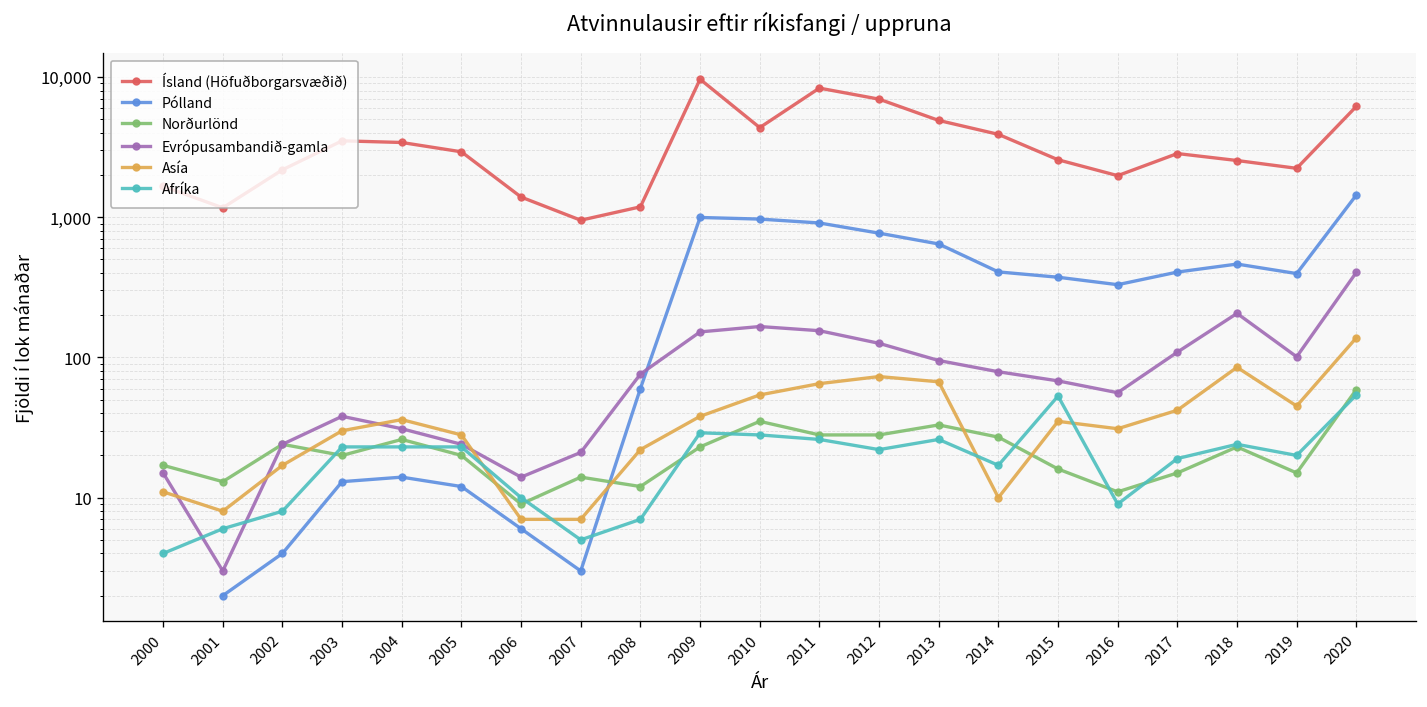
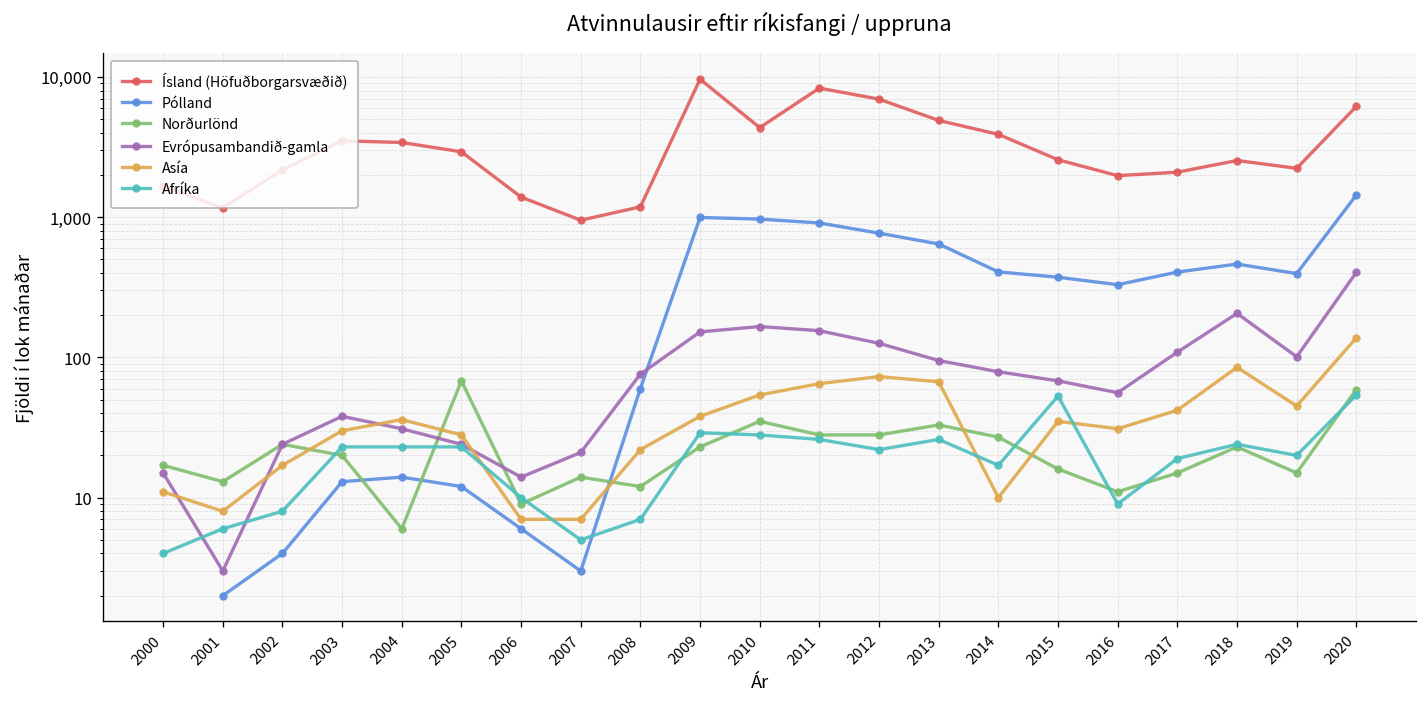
Norðurlönd, 2004: 26 -> 6
Norðurlönd, 2005: 20 -> 70
Ísland (Höfuðborgarsvæðið), 2017: 2,800 -> 2,100
